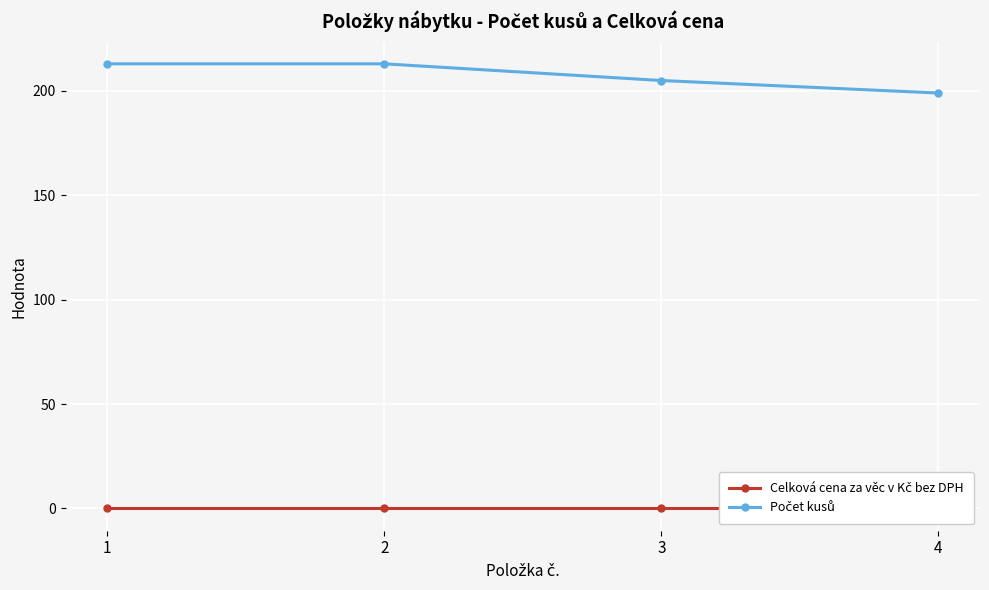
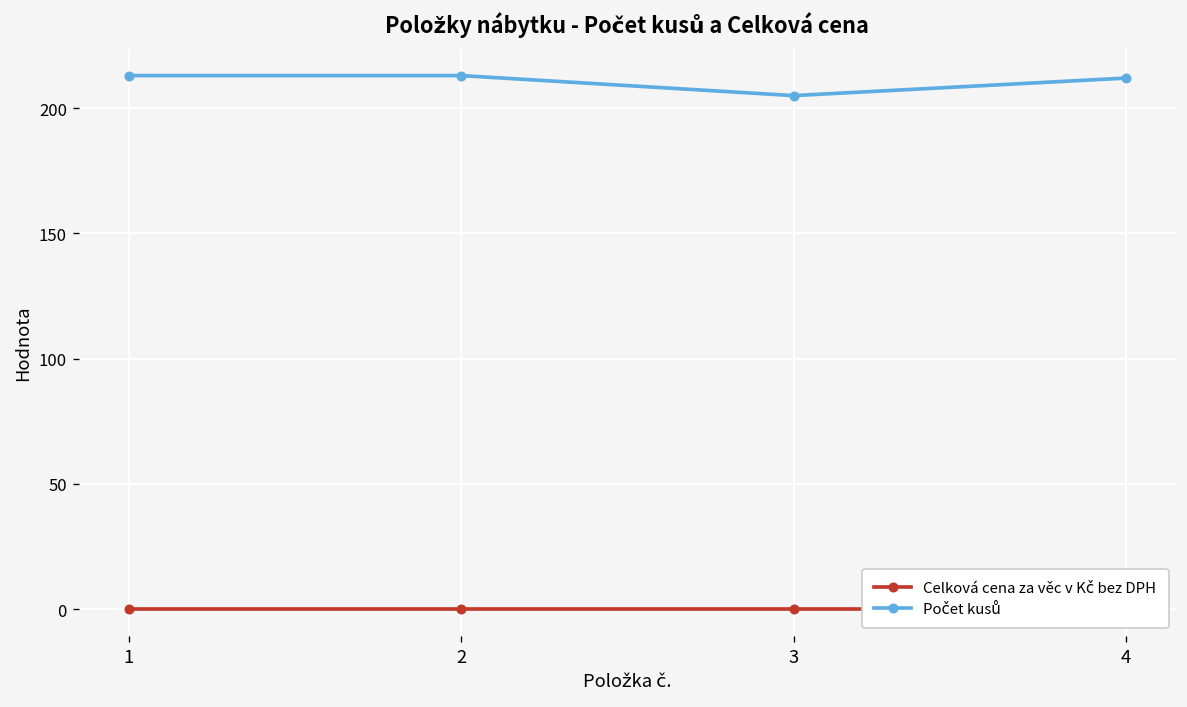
Počet kusů, 4: 199 -> 212
